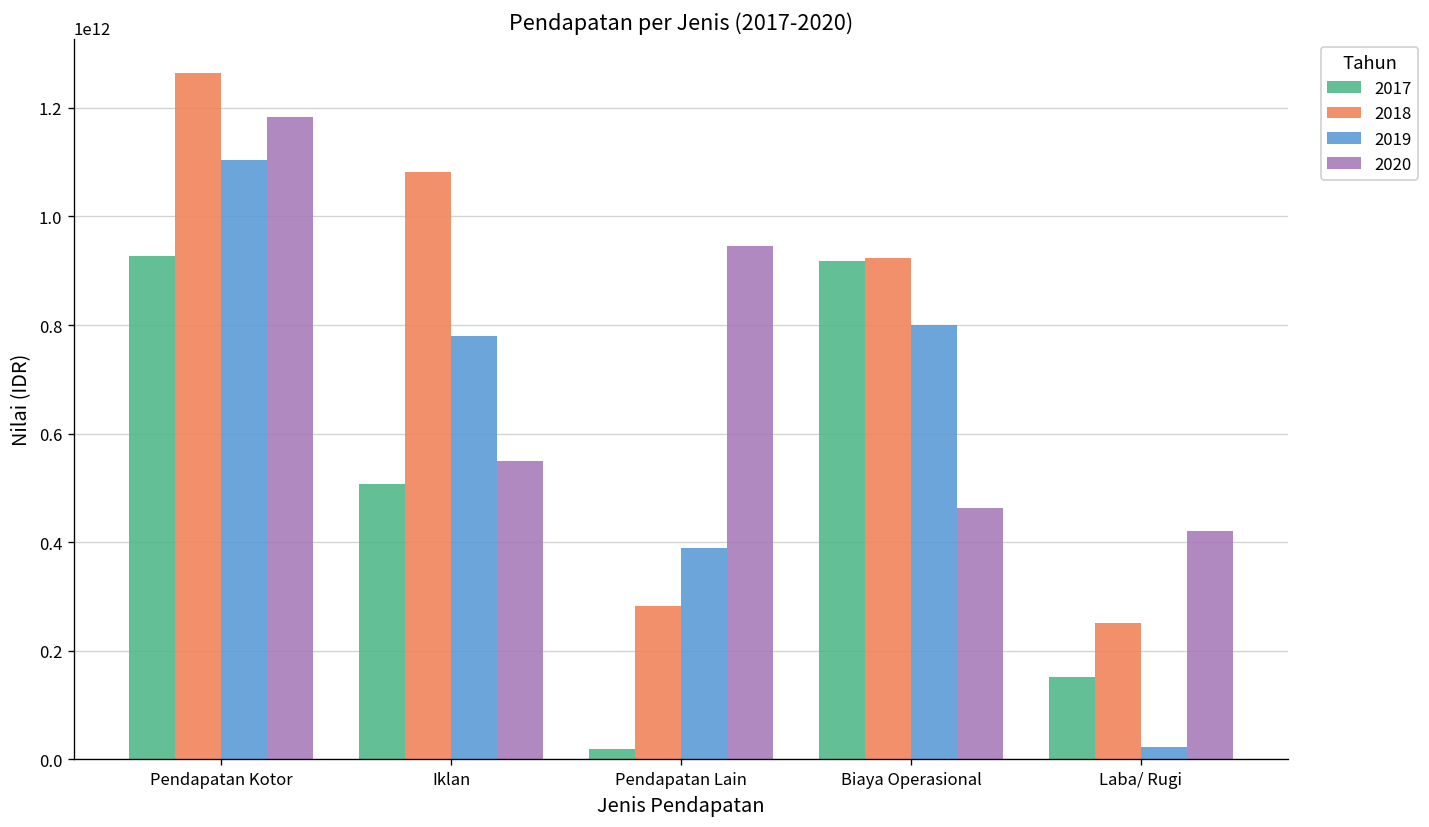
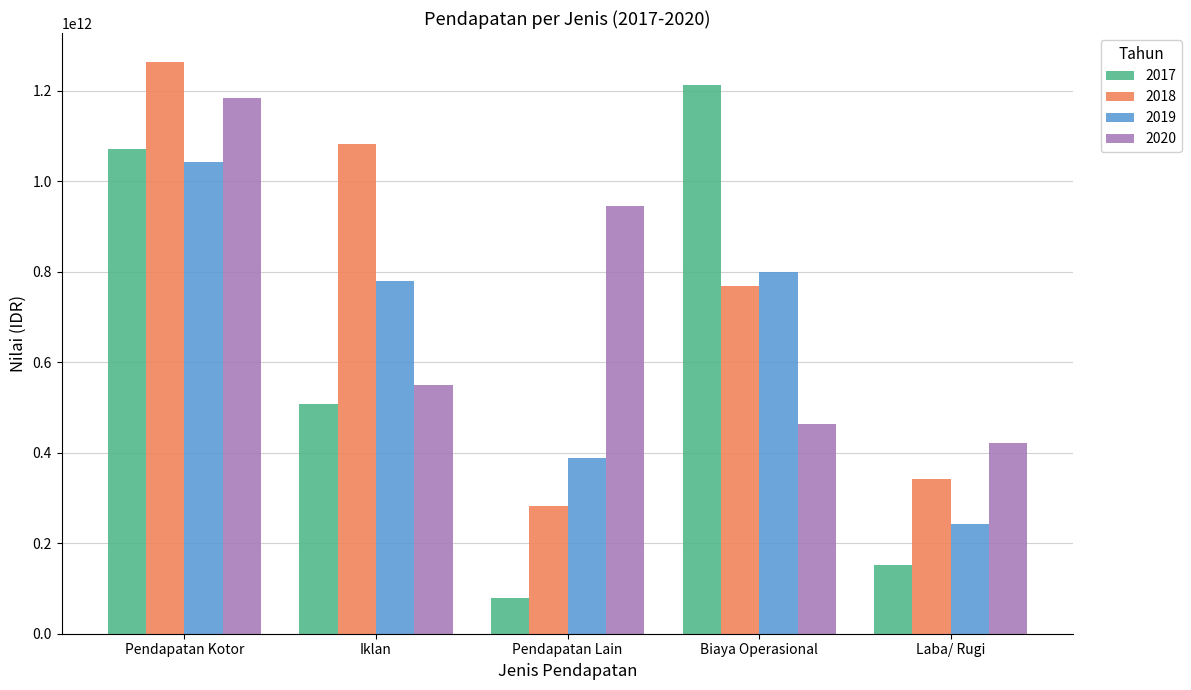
2017, Pendapatan Kotor: 930000000000 -> 1070000000000
2019, Pendapatan Kotor: 1100000000000 -> 1040000000000
2017, Pendapatan Lain: 20000000000 -> 80000000000
2017, Biaya Operasional: 920000000000 -> 1210000000000
2018, Biaya Operasional: 920000000000 -> 770000000000
2018, Laba/ Rugi: 250000000000 -> 340000000000
2019, Laba/ Rugi: 20000000000 -> 240000000000
